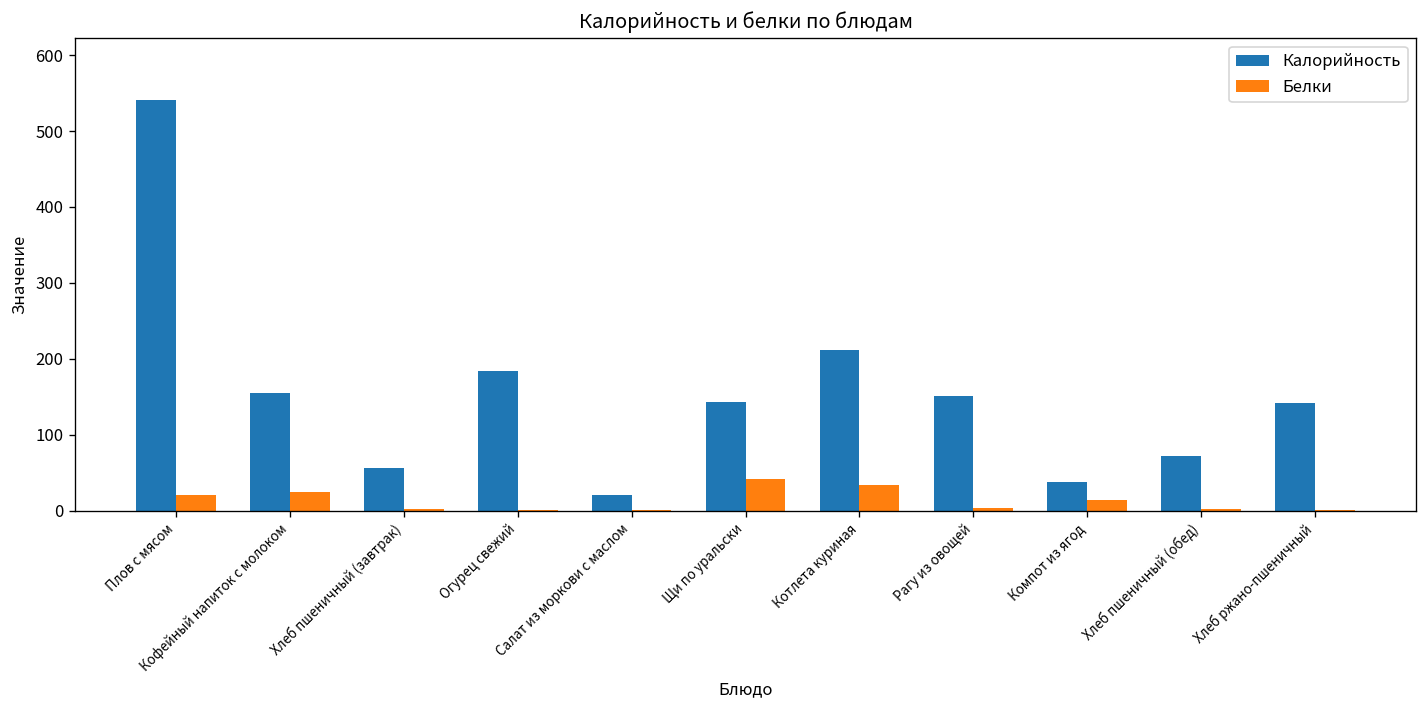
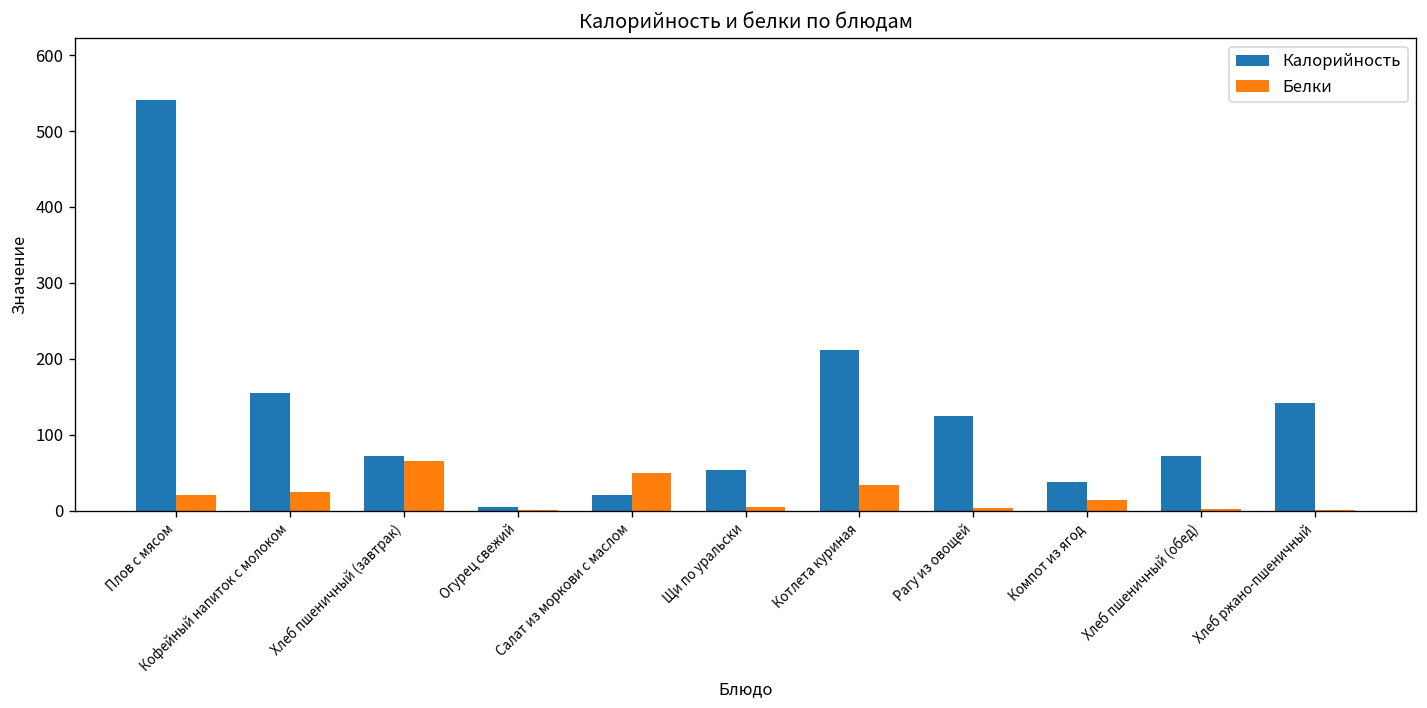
Калорийность, Хлеб пшеничный (завтрак): 60 -> 70
Белки, Хлеб пшеничный (завтрак): 0 -> 60
Калорийность, Огурец свежий: 180 -> 0
Белки, Салат из моркови с маслом: 0 -> 50
Калорийность, Щи по уральски: 140 -> 50
Белки, Щи по уральски: 40 -> 10
Калорийность, Рагу из овощей: 150 -> 120
